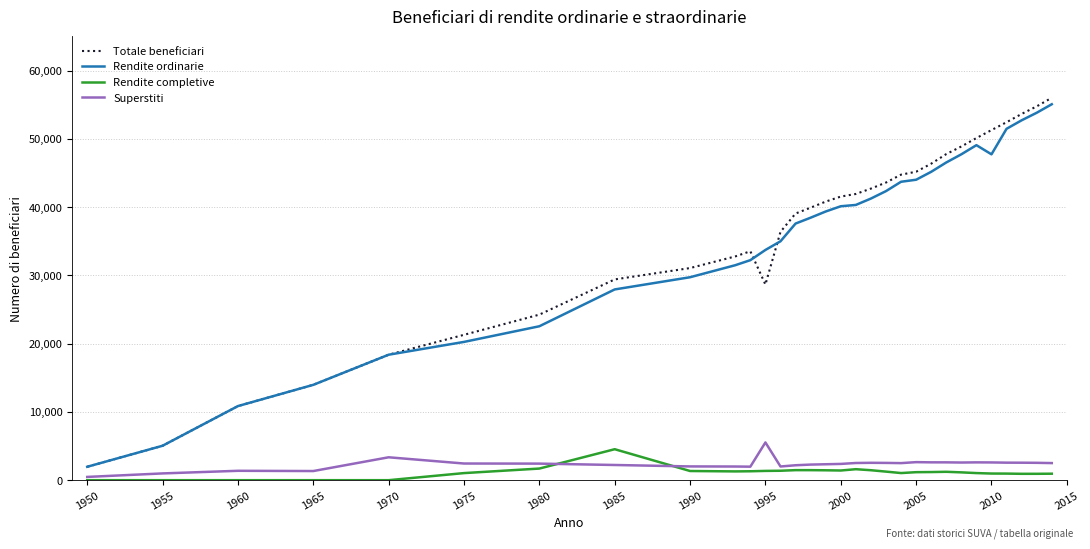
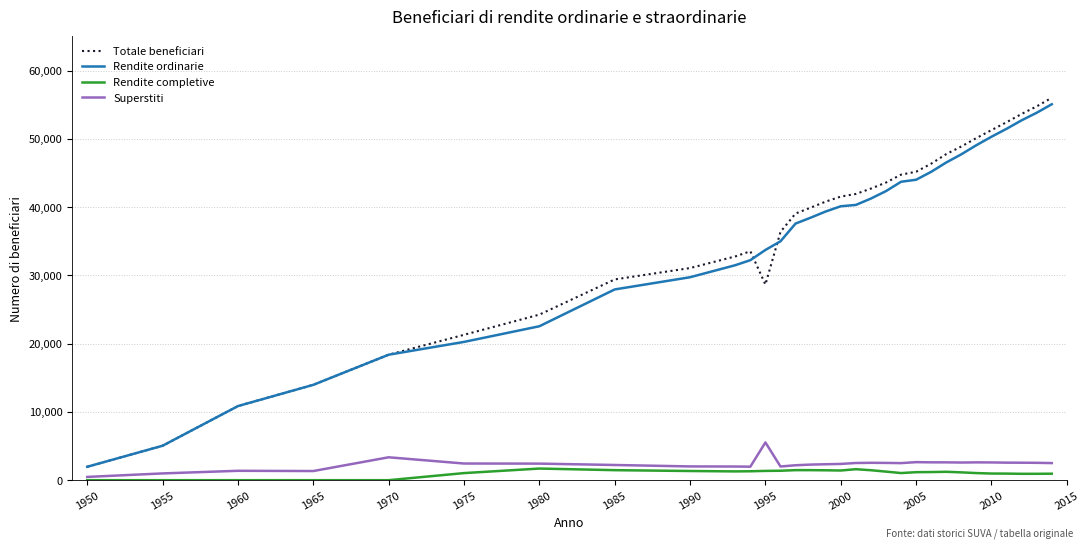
Rendite completive, 1985: 5,000 -> 1,000
Rendite ordinarie, 2010: 48,000 -> 50,000
